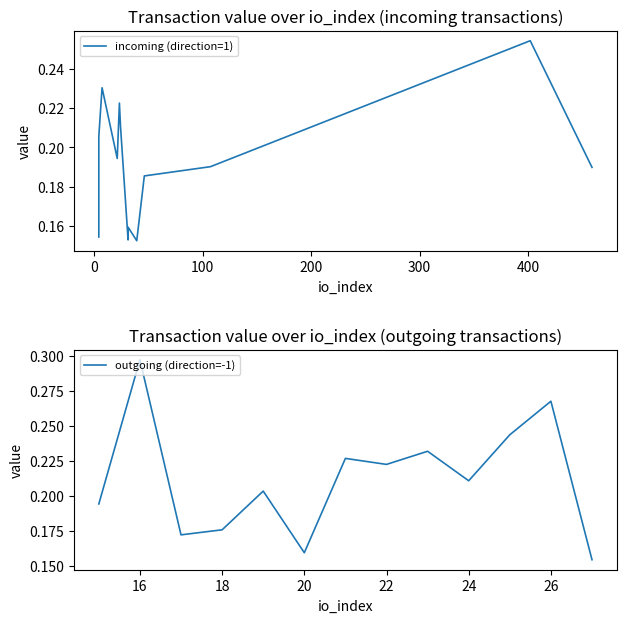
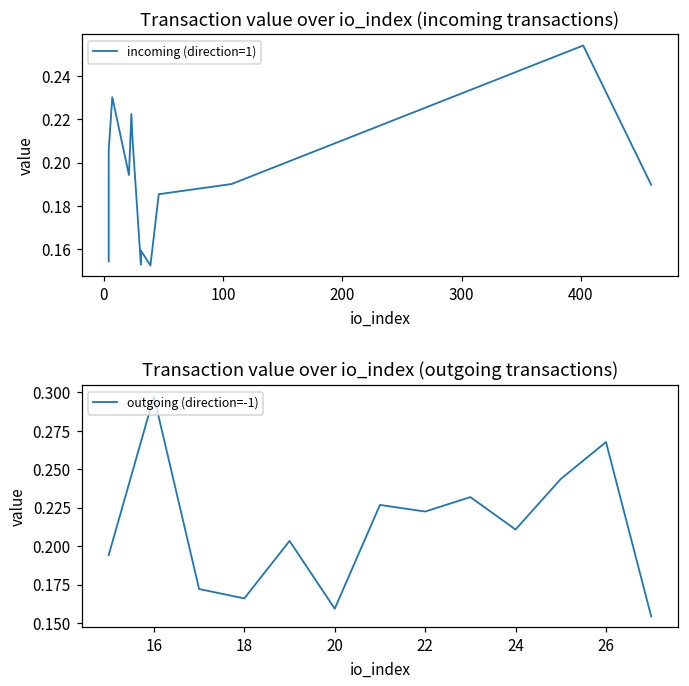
Transaction value over io_index (outgoing transactions), 18: 0.176 -> 0.166
